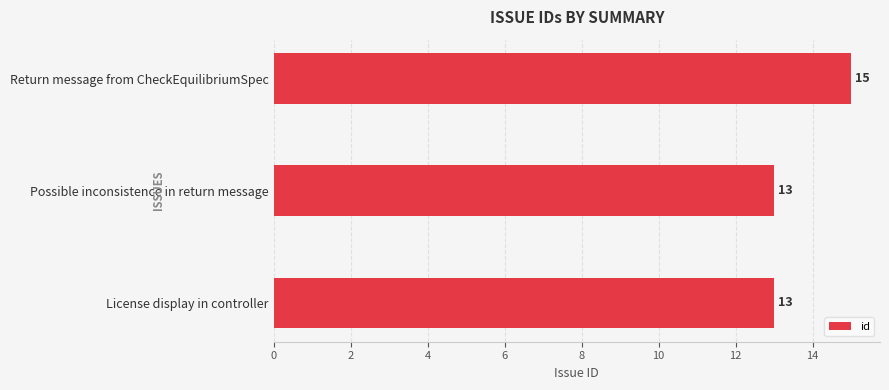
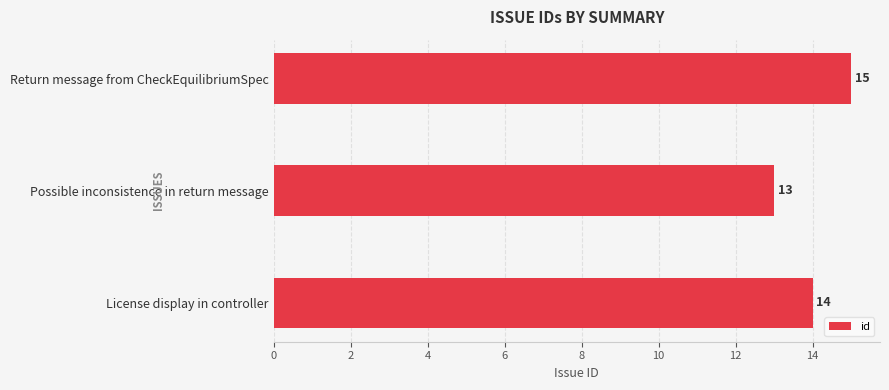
License display in controller: 13 -> 14
